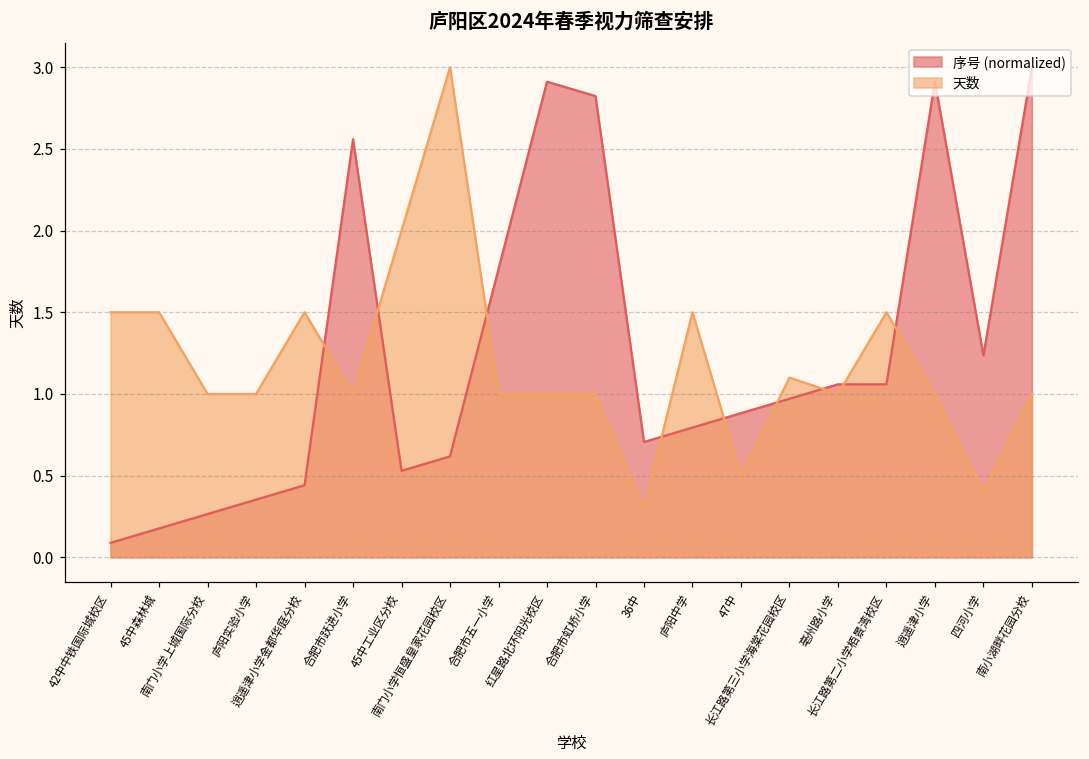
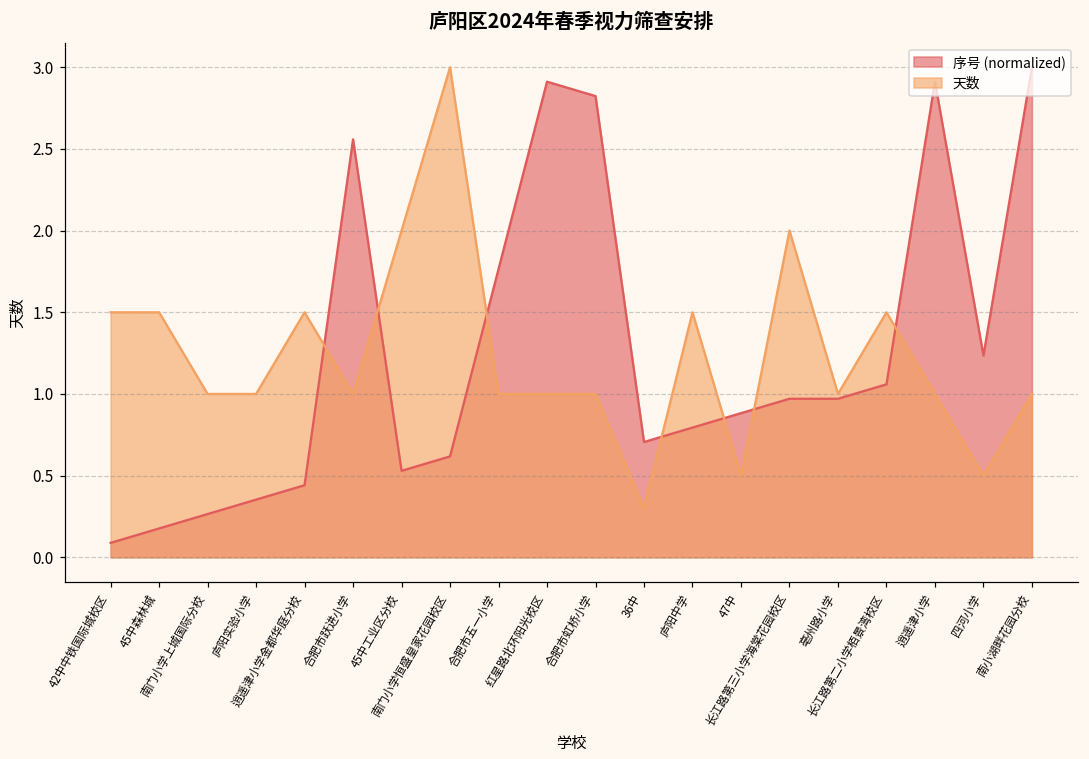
天数, 长江路第三小学海棠花园校区: 1.1 -> 2.0
序号 (normalized), 亳州路小学: 1.06 -> 0.97
天数, 四河小学: 0.4 -> 0.5
